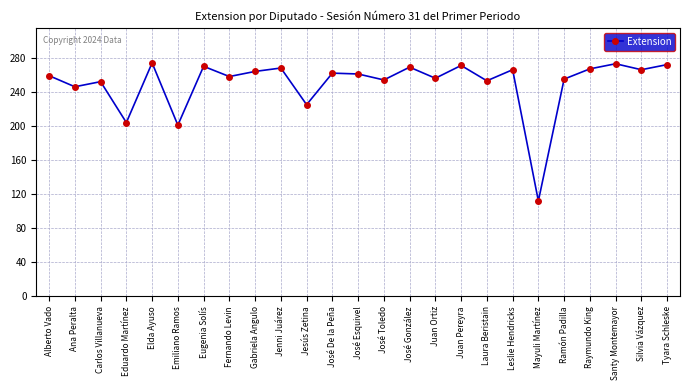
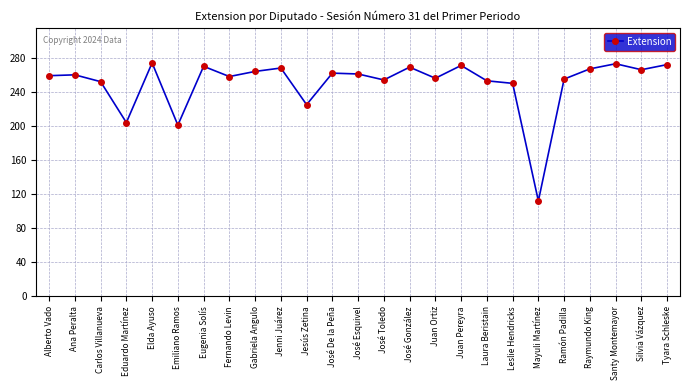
Ana Peralta: 250 -> 260
Leslie Hendricks: 270 -> 250
